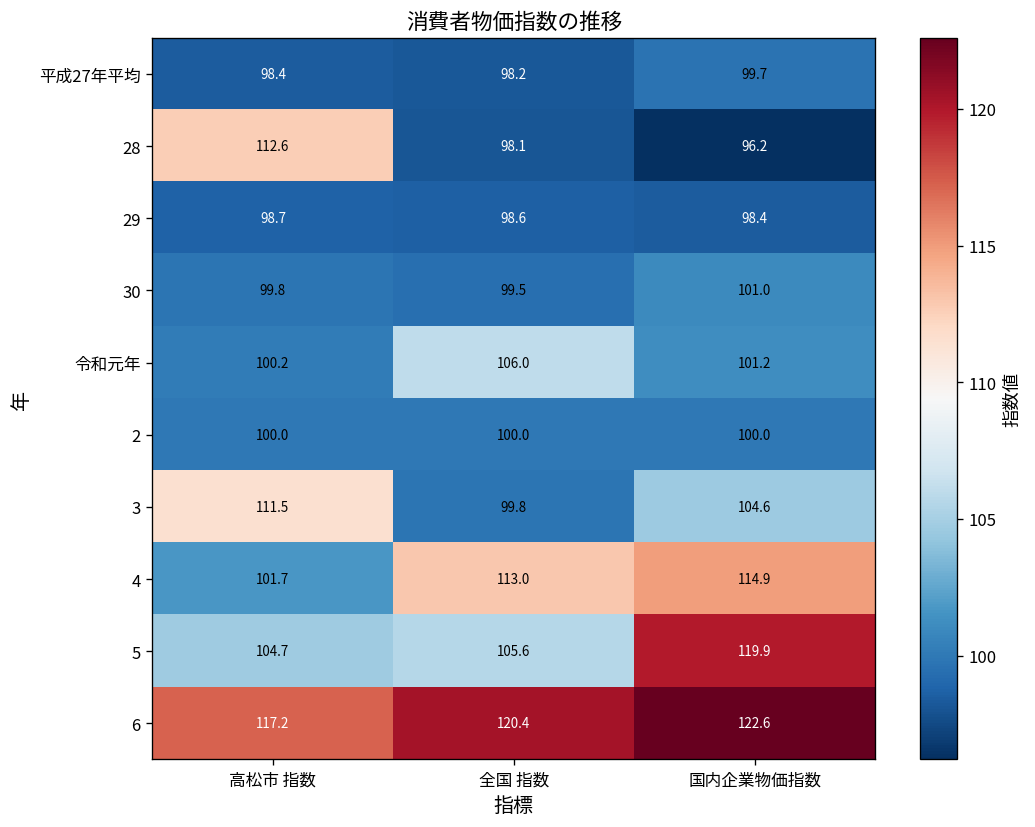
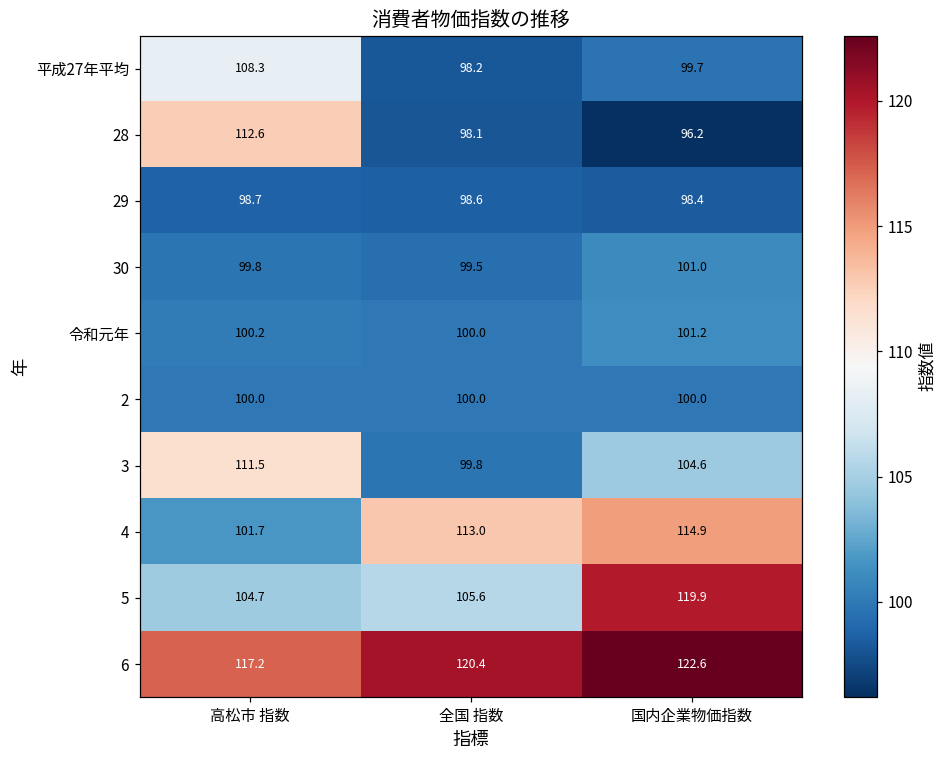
平成27年平均, 高松市 指数: 98.4 -> 108.3
令和元年, 全国 指数: 106.0 -> 100.0
